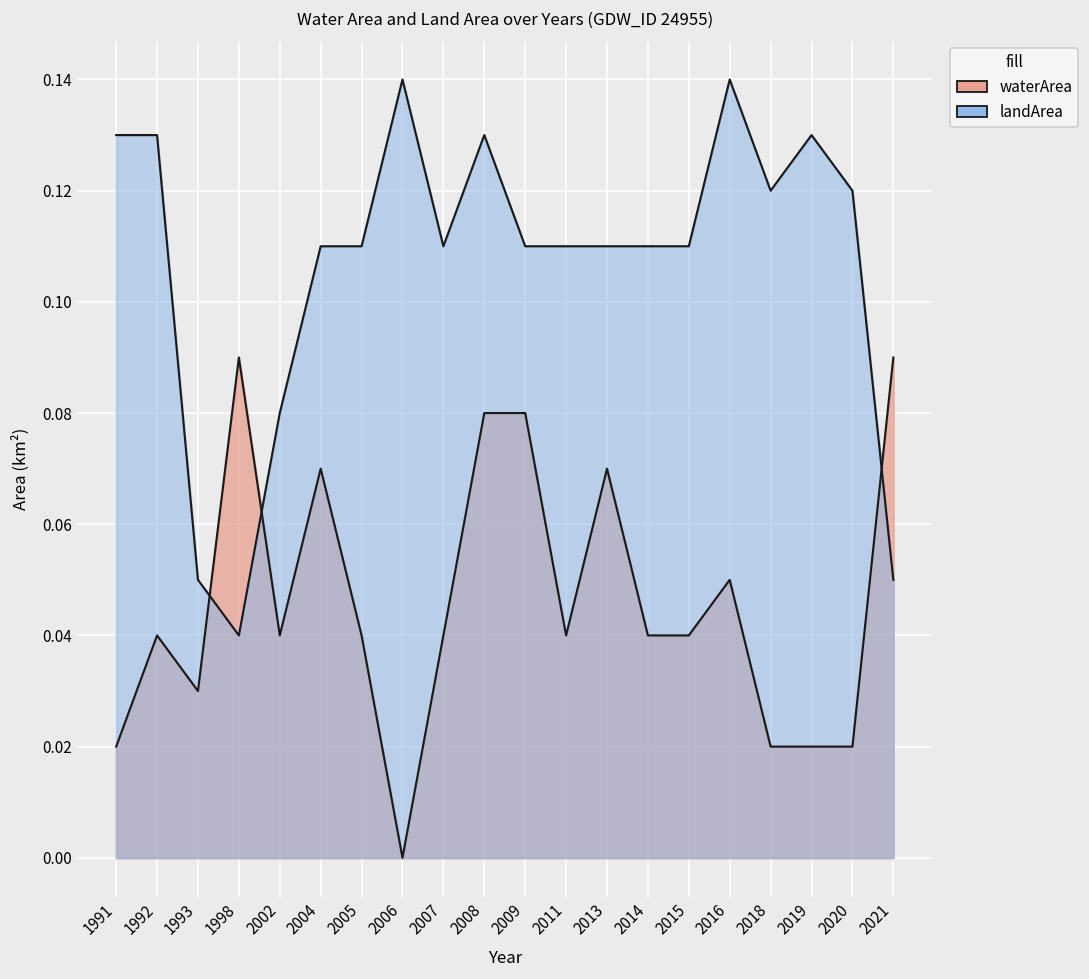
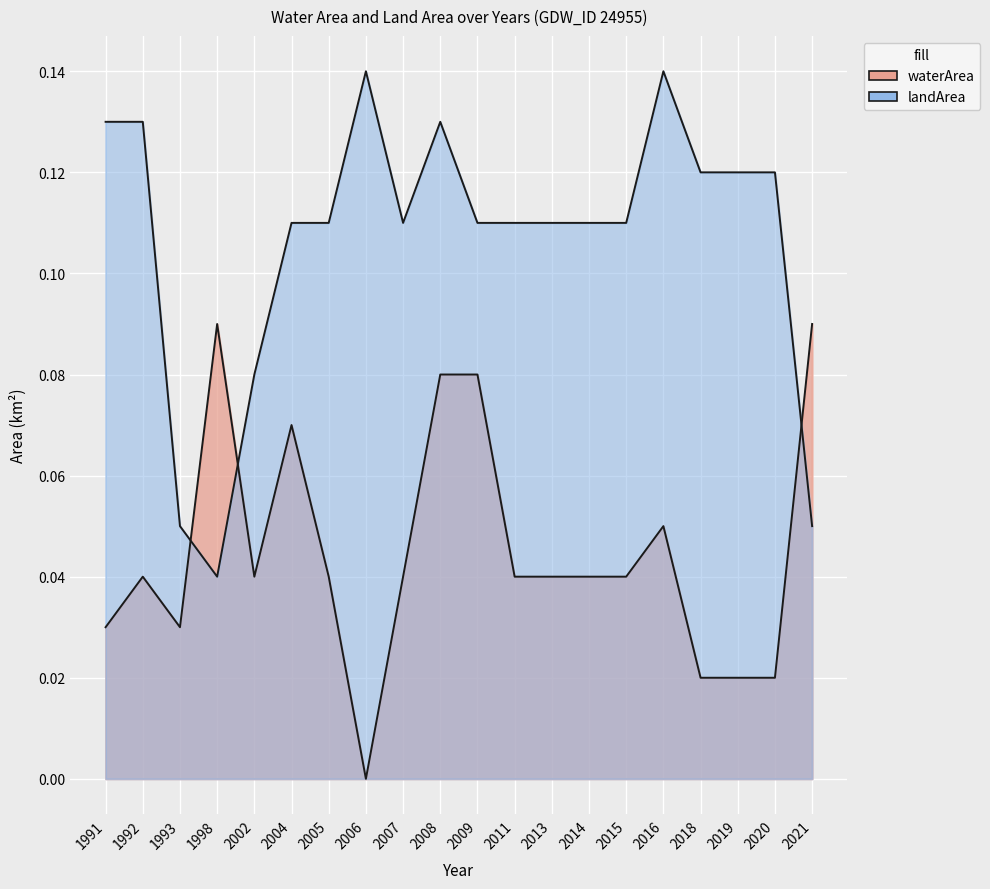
waterArea, 1991: 0.02 -> 0.03
waterArea, 2013: 0.07 -> 0.04
landArea, 2019: 0.13 -> 0.12
